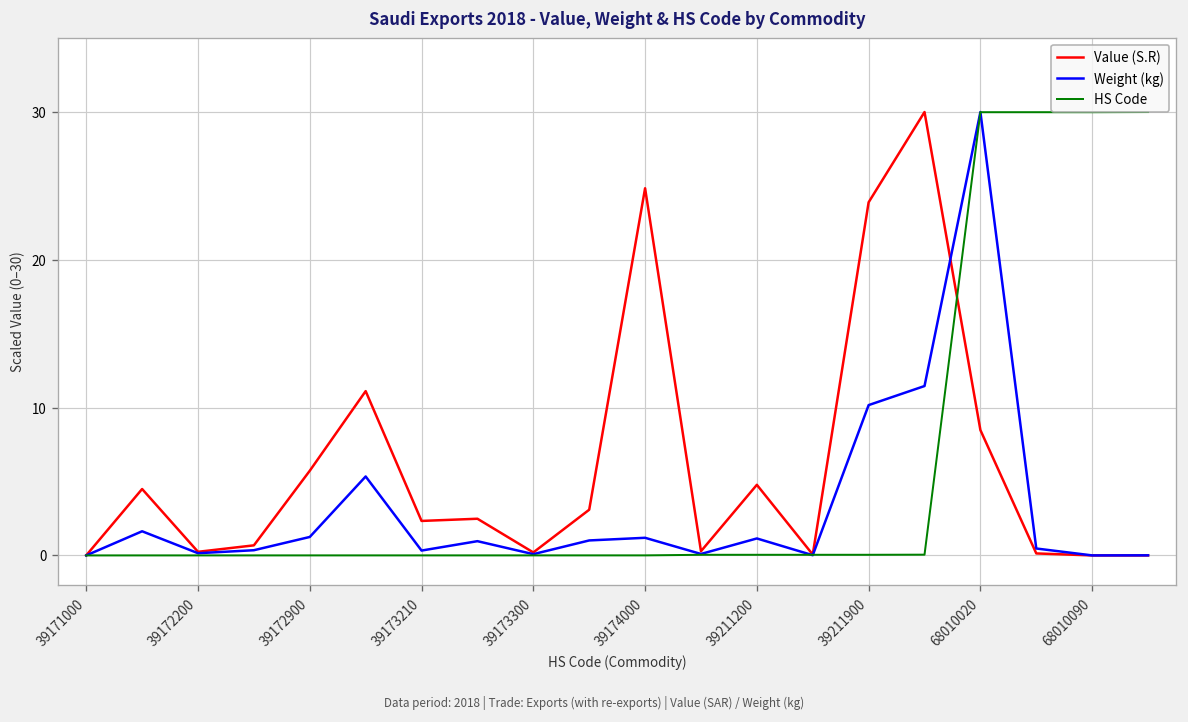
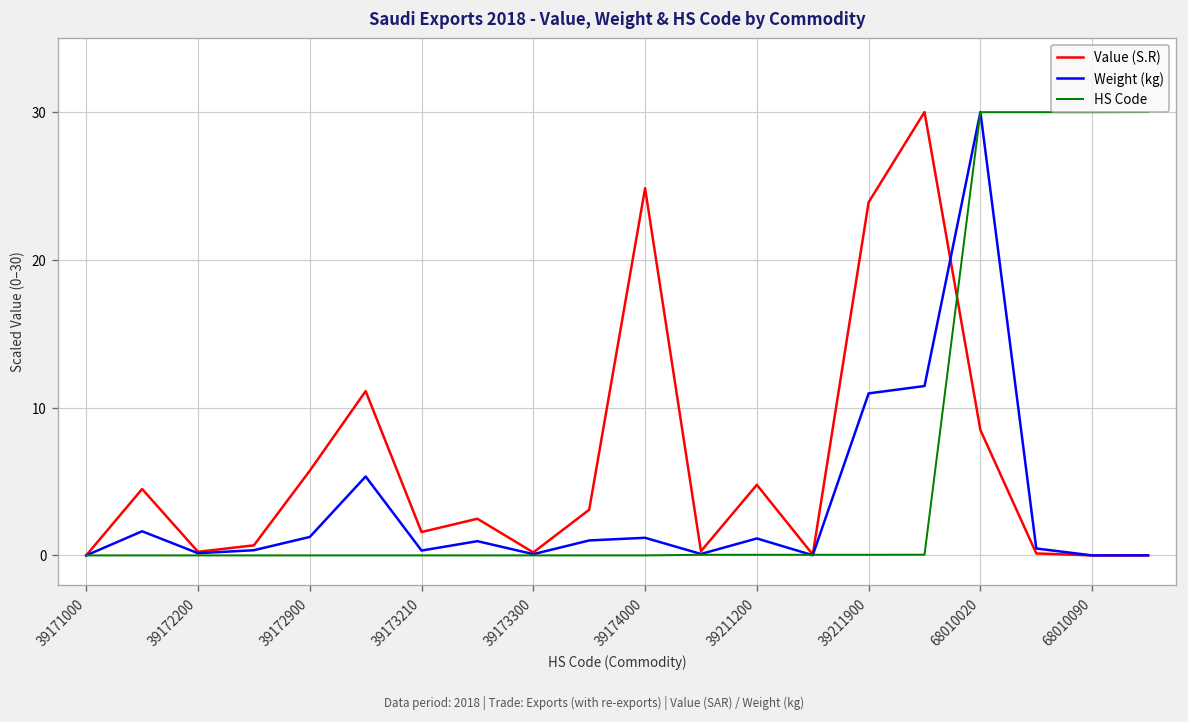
Value (S.R), 39173210: 2.3 -> 1.6
Weight (kg), 39211900: 10.2 -> 11.0
